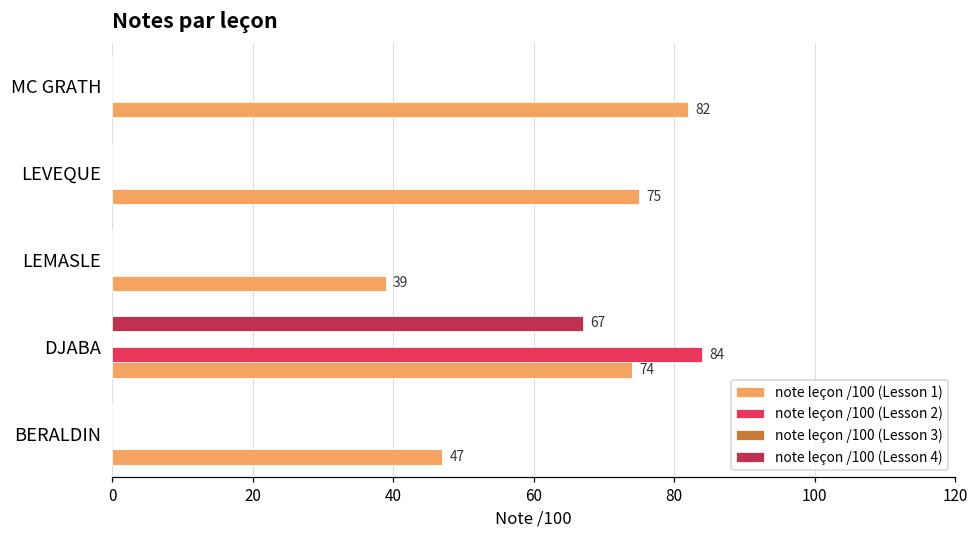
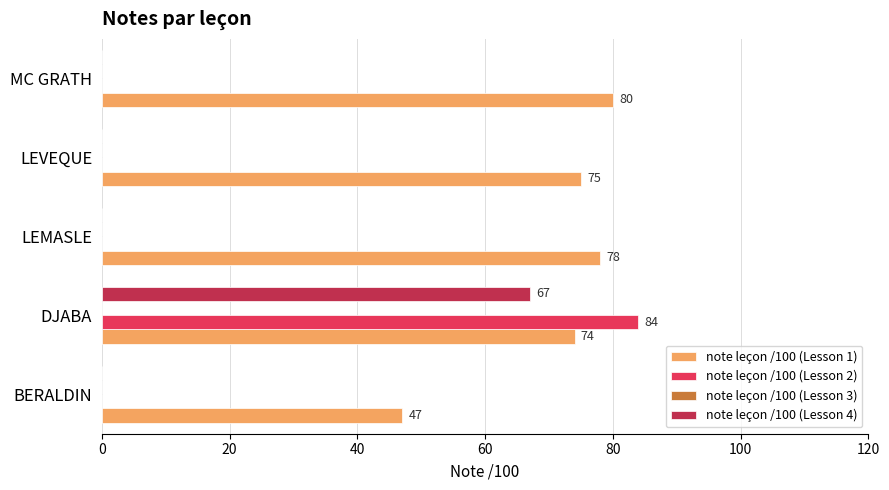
note leçon /100 (Lesson 1), MC GRATH: 82 -> 80
note leçon /100 (Lesson 1), LEMASLE: 39 -> 78
